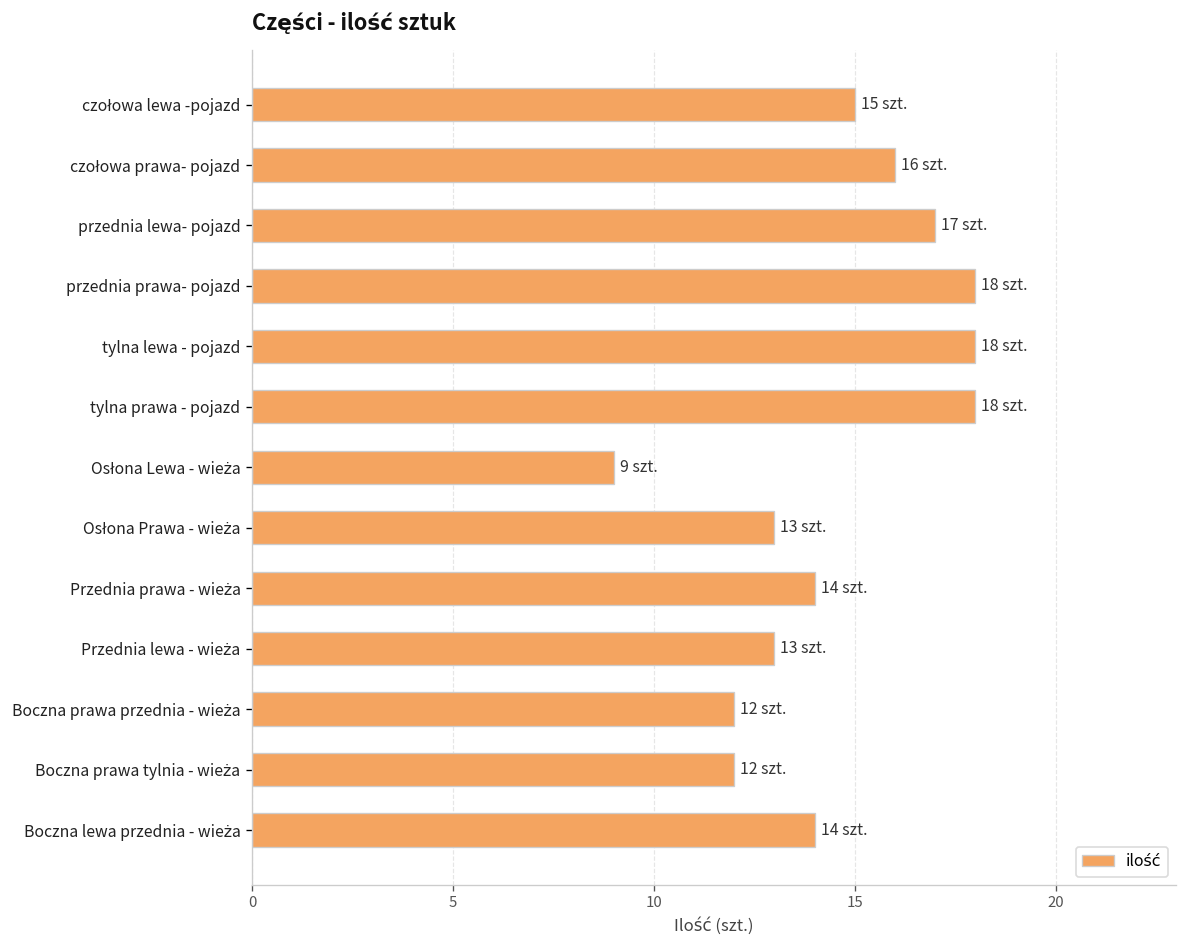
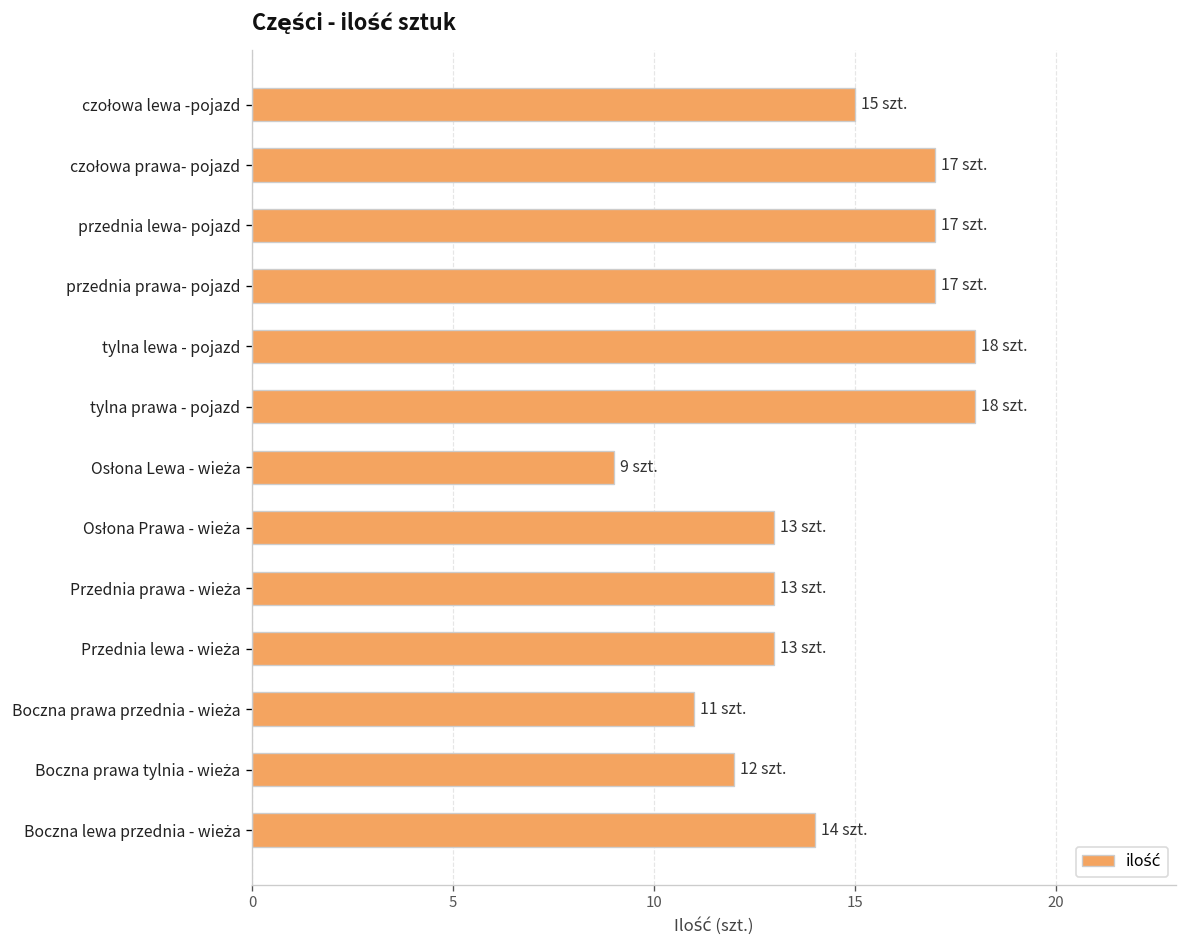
czołowa prawa- pojazd: 16 -> 17
przednia prawa- pojazd: 18 -> 17
Przednia prawa - wieża: 14 -> 13
Boczna prawa przednia - wieża: 12 -> 11
